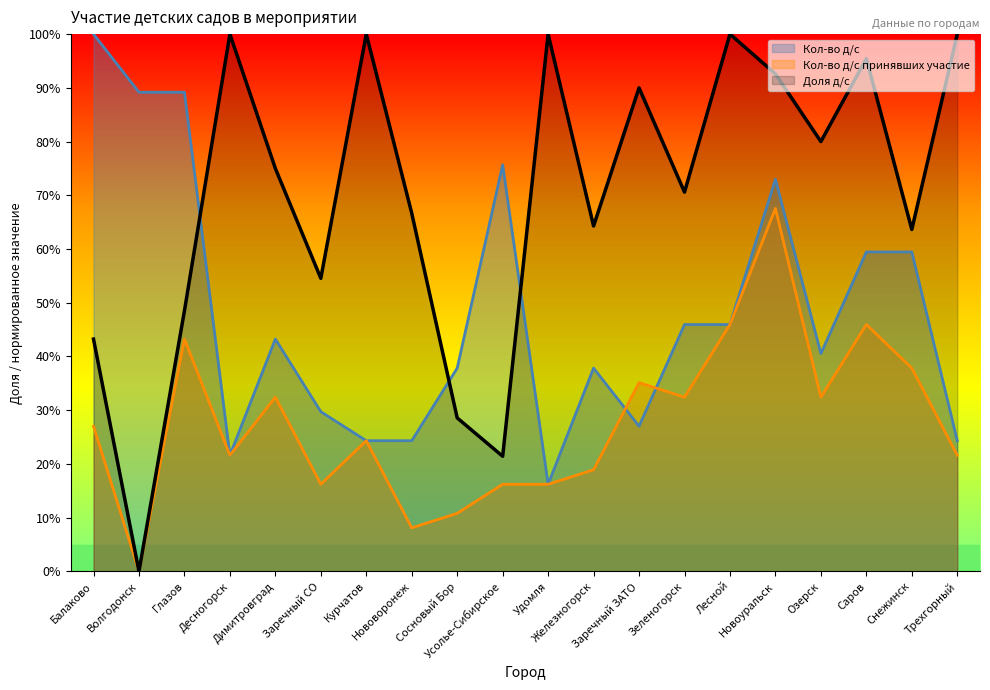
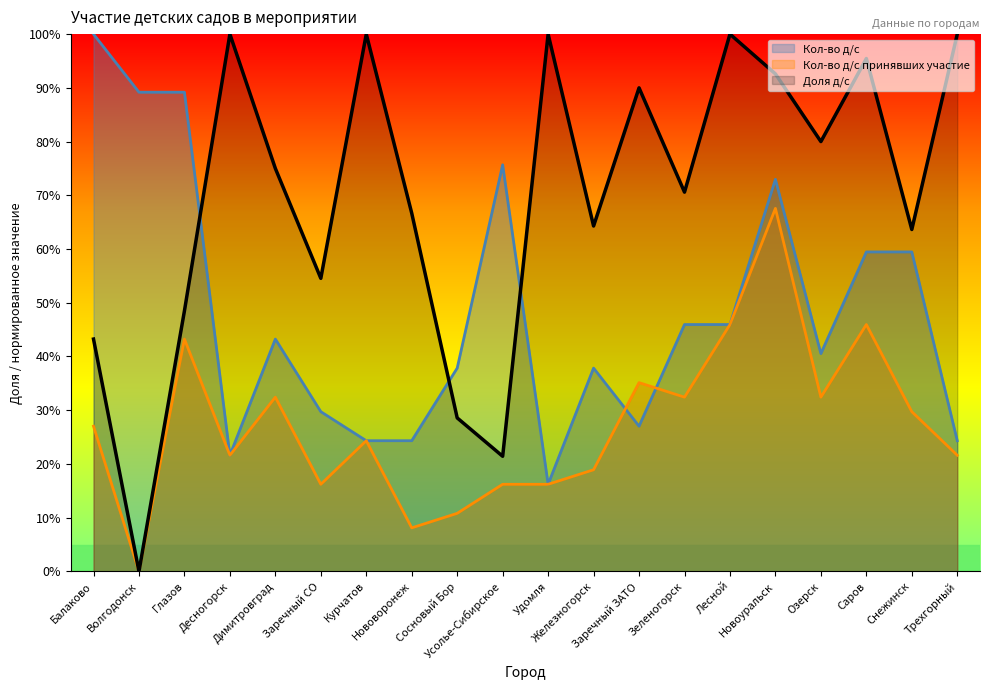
Кол-во д/с принявших участие, Снежинск: 38% -> 30%
